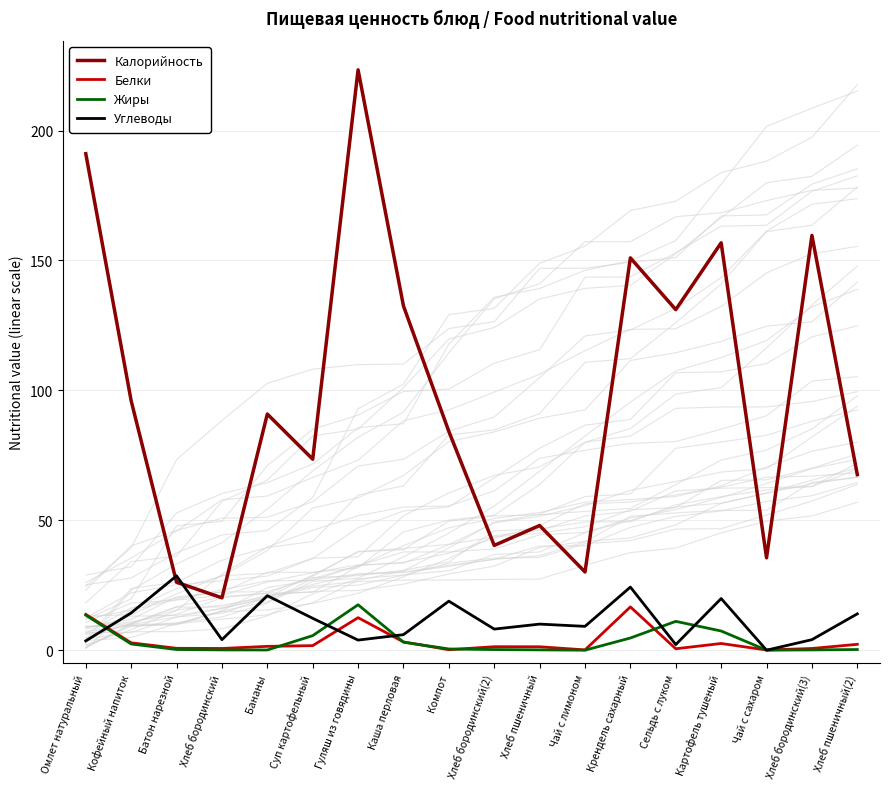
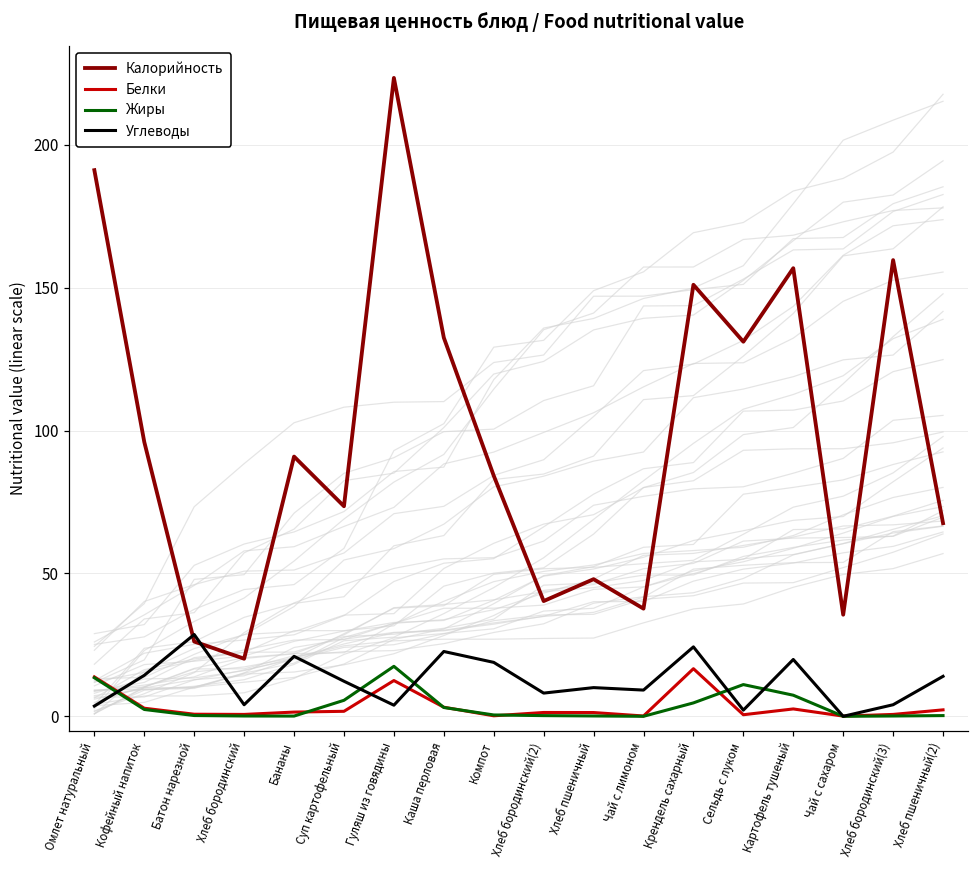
Углеводы, Каша перловая: 6 -> 23
Калорийность, Чай с лимоном: 30 -> 38
